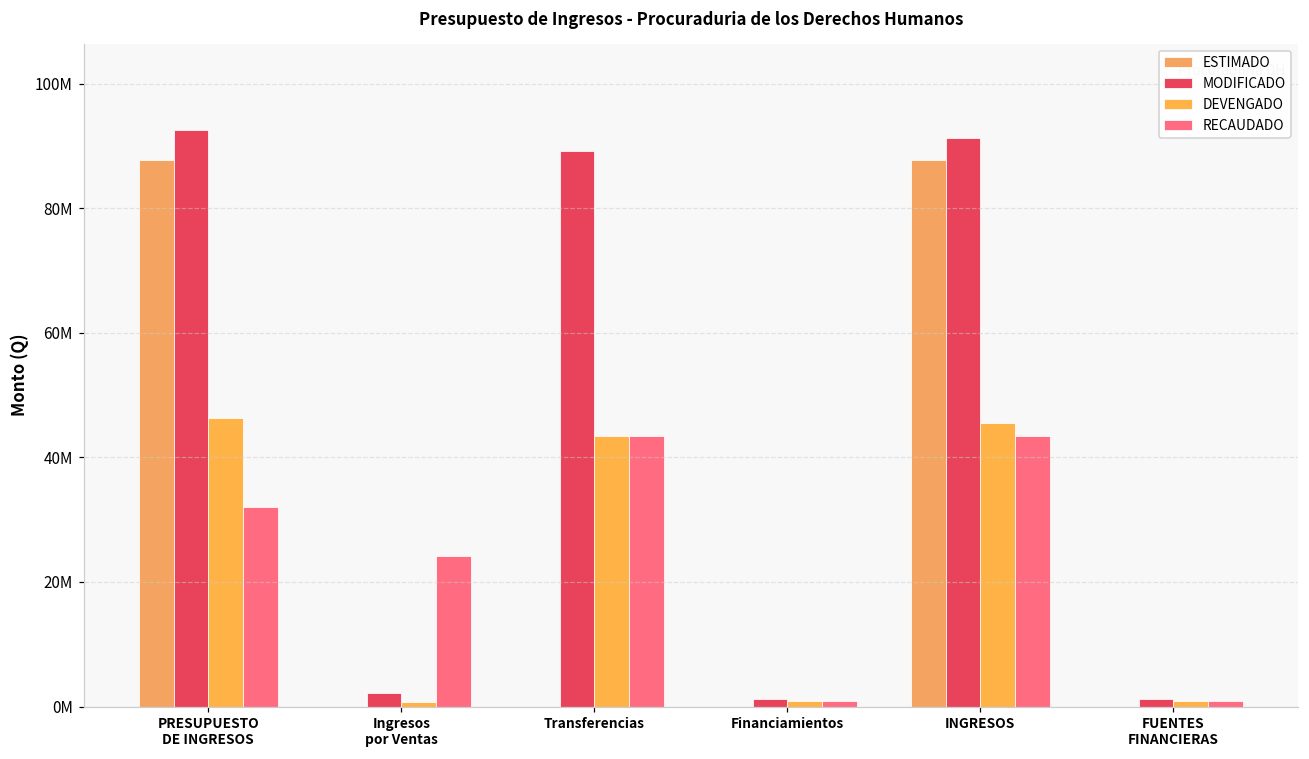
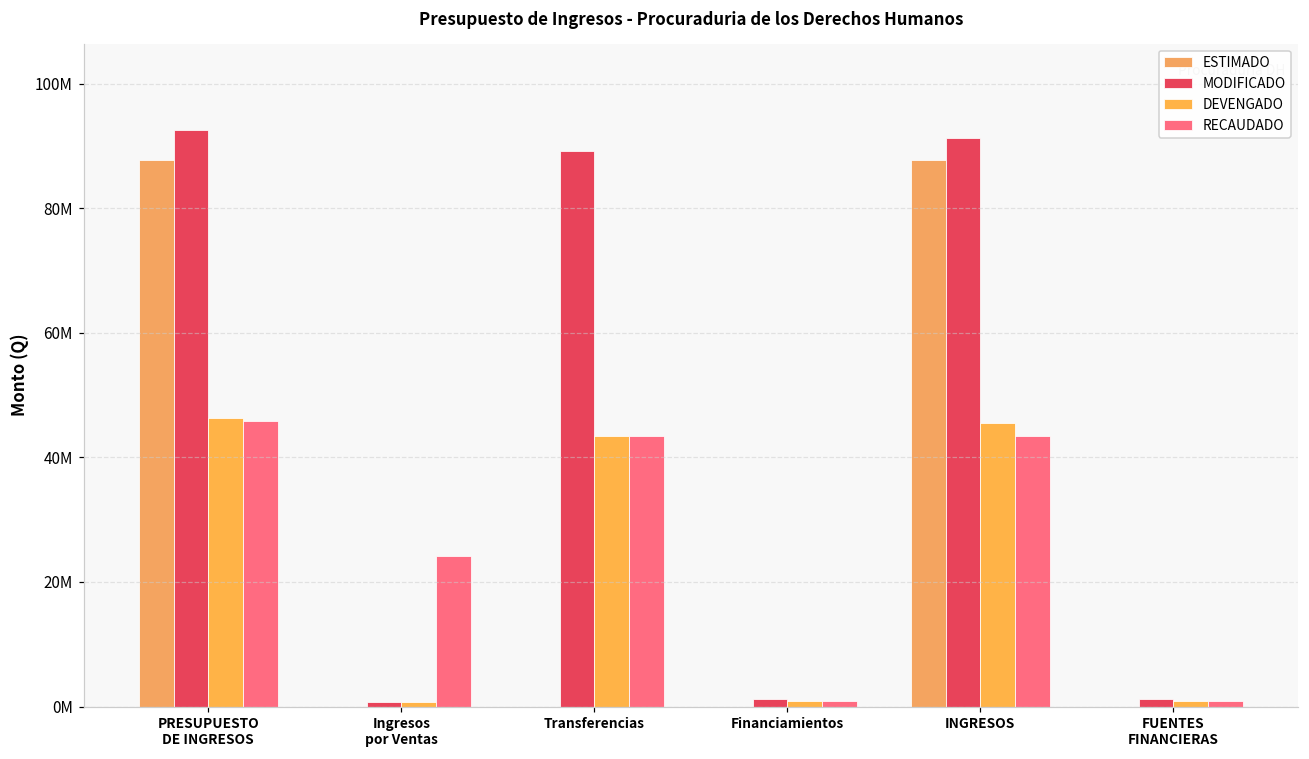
RECAUDADO, PRESUPUESTO DE INGRESOS: 32000000 -> 46000000
MODIFICADO, Ingresos por Ventas: 2000000 -> 1000000
